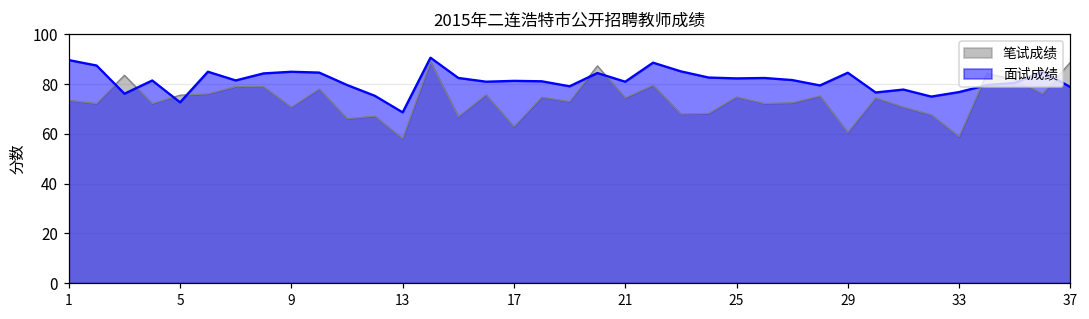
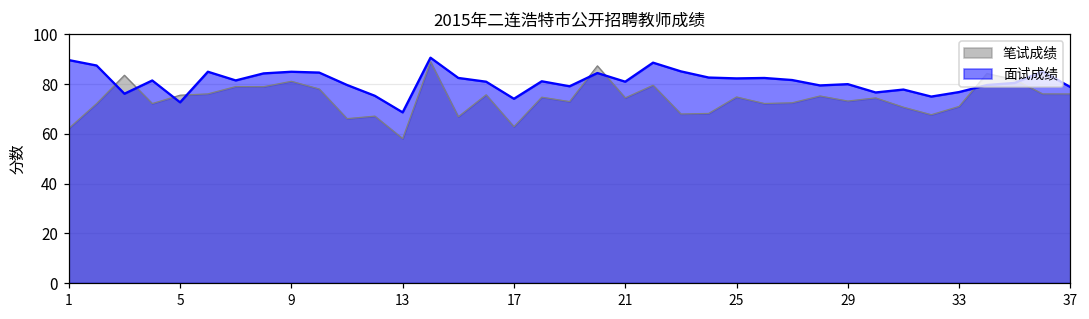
笔试成绩, 1: 74 -> 62
笔试成绩, 9: 71 -> 81
面试成绩, 17: 81 -> 74
笔试成绩, 29: 61 -> 73
面试成绩, 29: 85 -> 80
笔试成绩, 33: 59 -> 71
笔试成绩, 37: 89 -> 76
